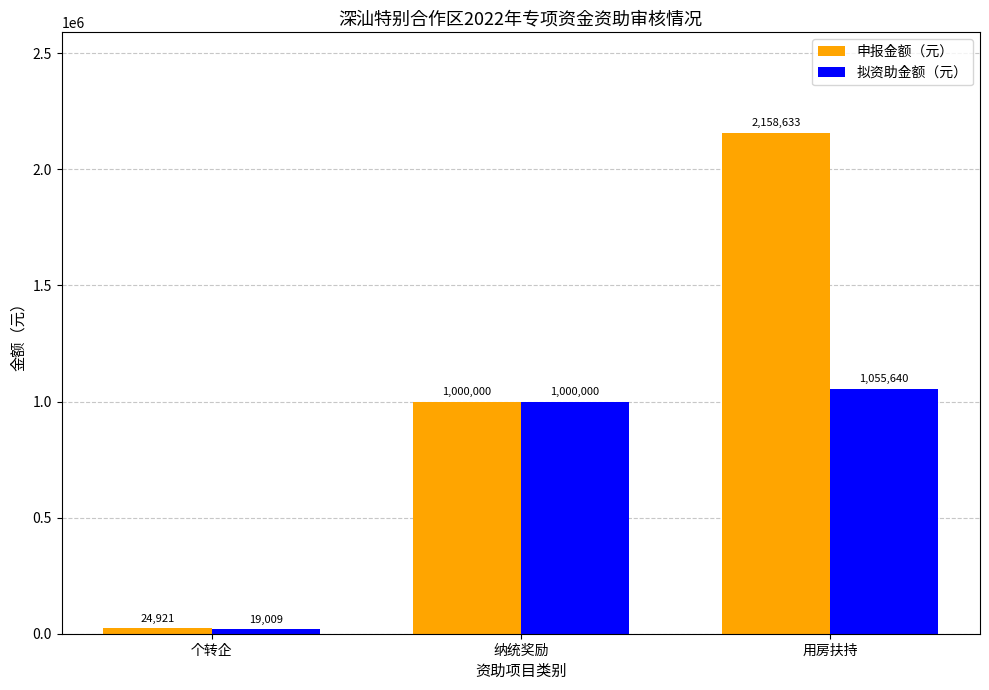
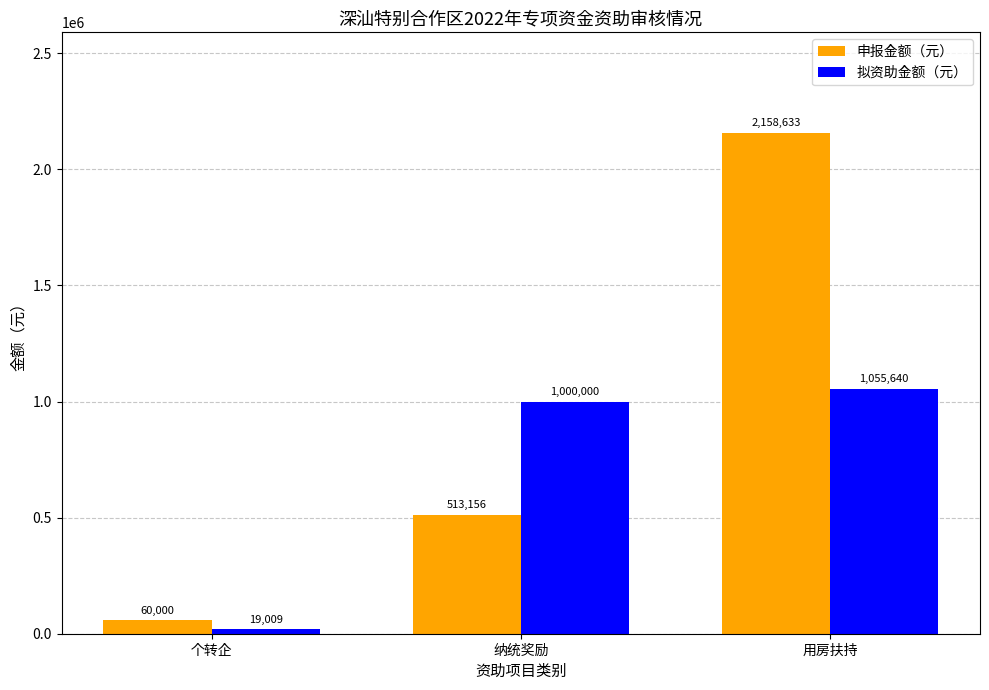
申报金额（元）, 个转企: 24,921 -> 60,000
申报金额（元）, 纳统奖励: 1,000,000 -> 513,156
